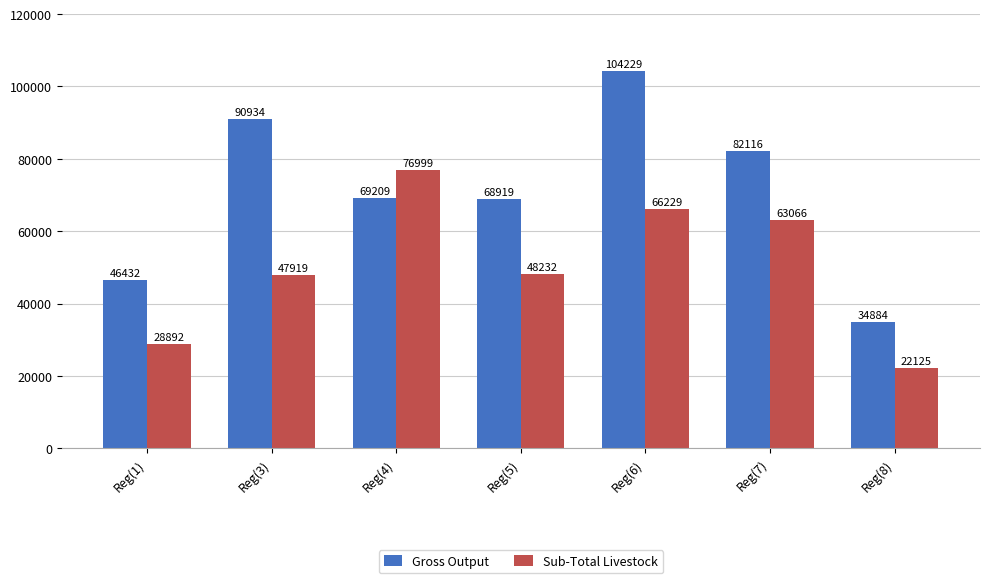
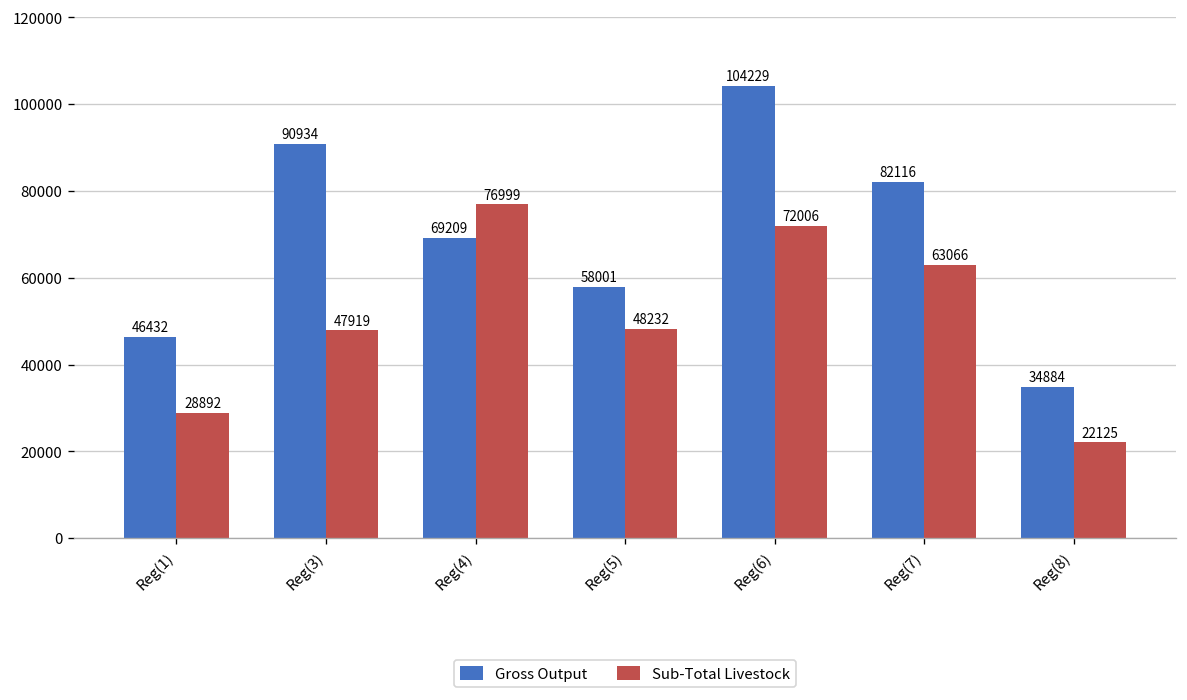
Gross Output, Reg(5): 68919 -> 58001
Sub-Total Livestock, Reg(6): 66229 -> 72006
